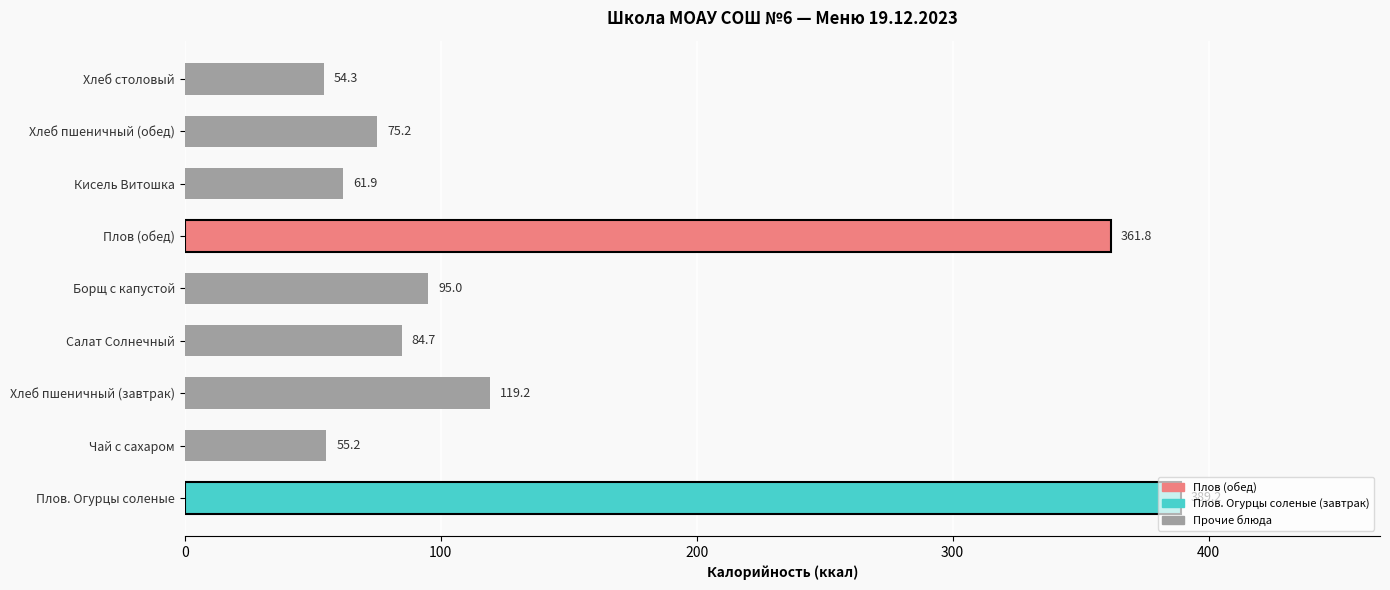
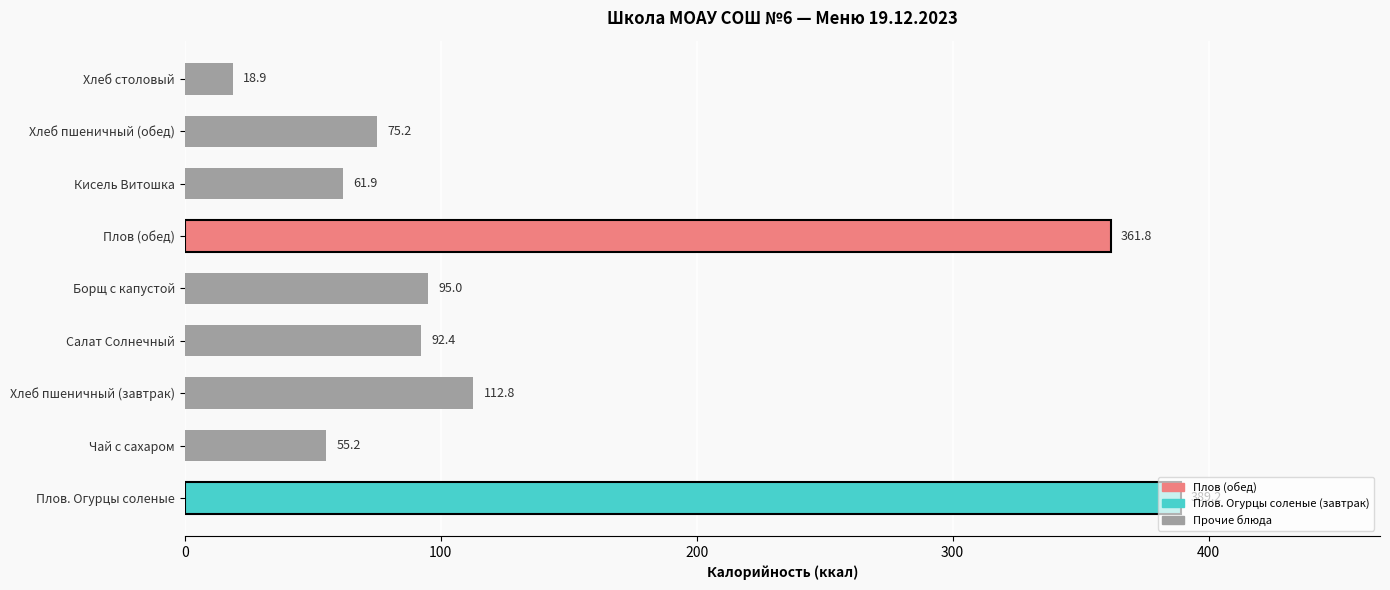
Хлеб столовый: 54.3 -> 18.9
Салат Солнечный: 84.7 -> 92.4
Хлеб пшеничный (завтрак): 119.2 -> 112.8
